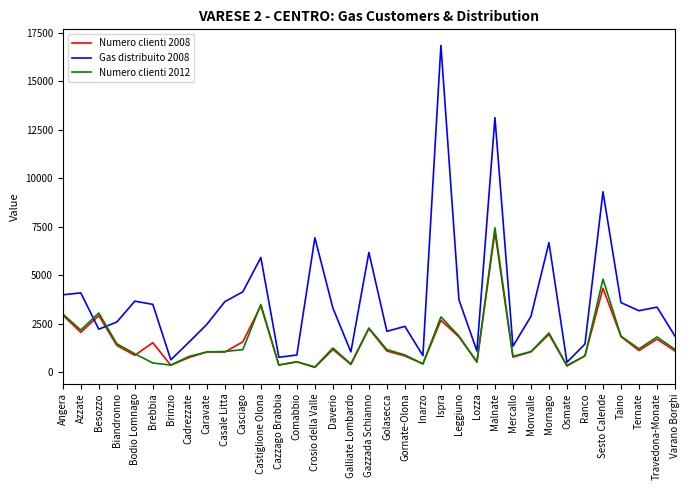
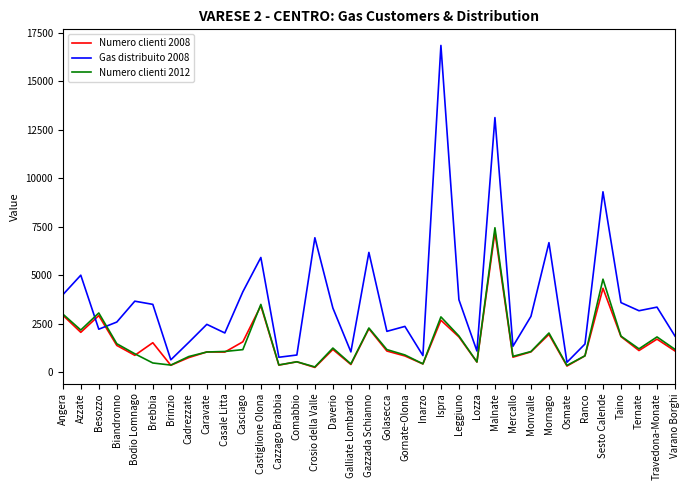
Gas distribuito 2008, Azzate: 4100 -> 5000
Gas distribuito 2008, Casale Litta: 3600 -> 2000
